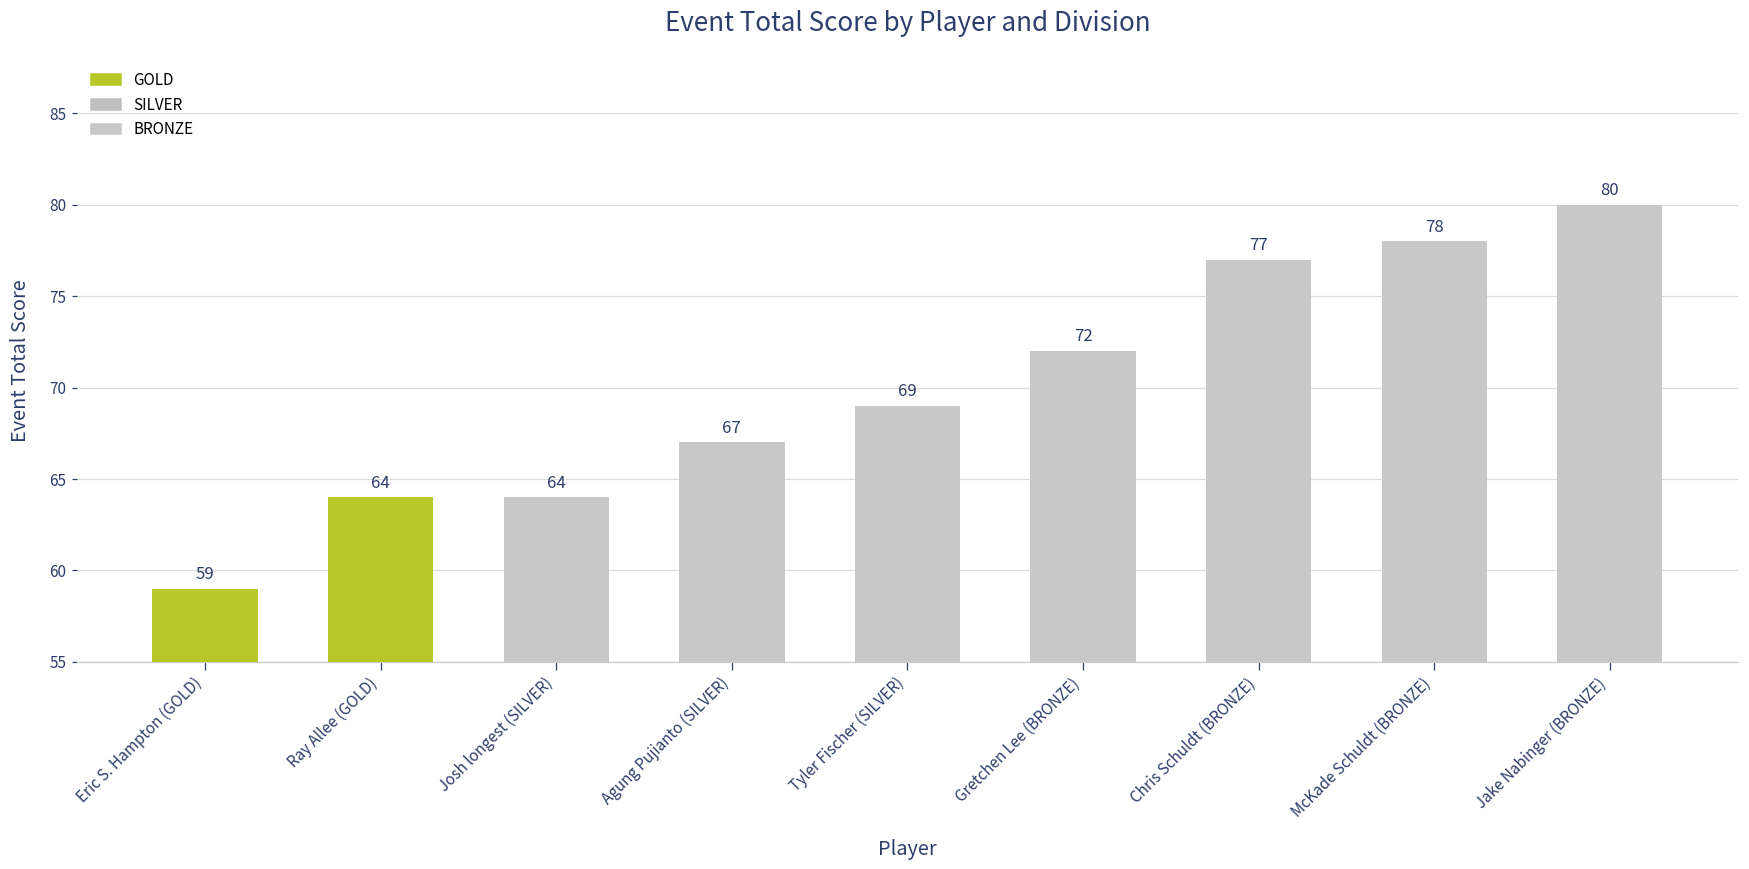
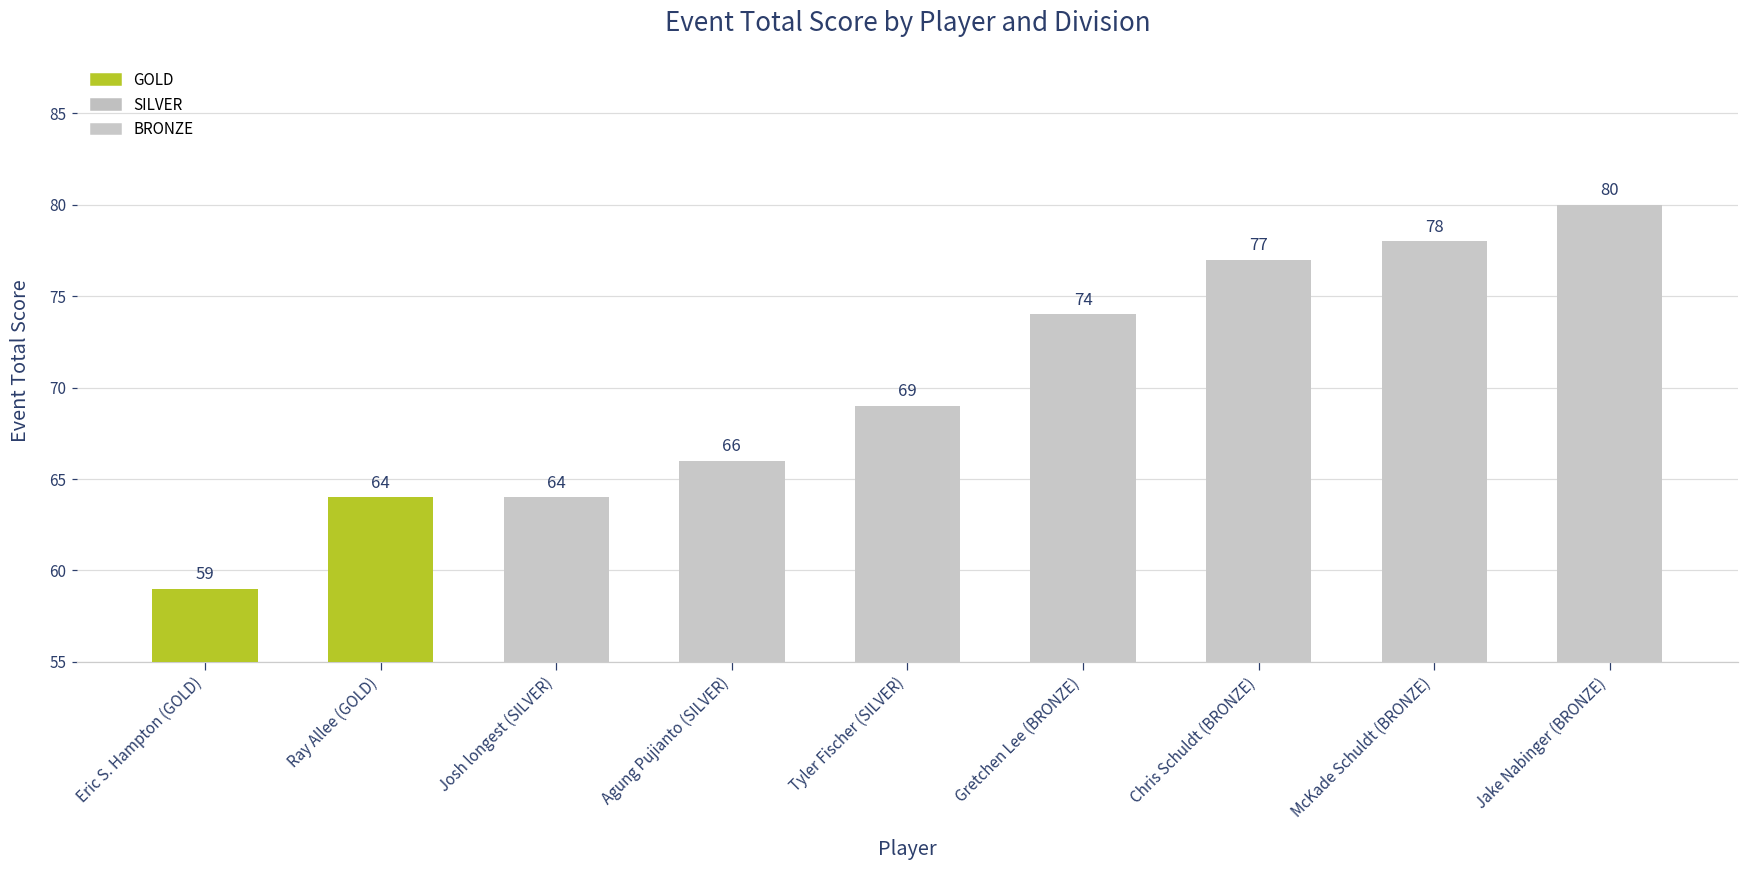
Agung Pujianto (SILVER): 67 -> 66
Gretchen Lee (BRONZE): 72 -> 74
